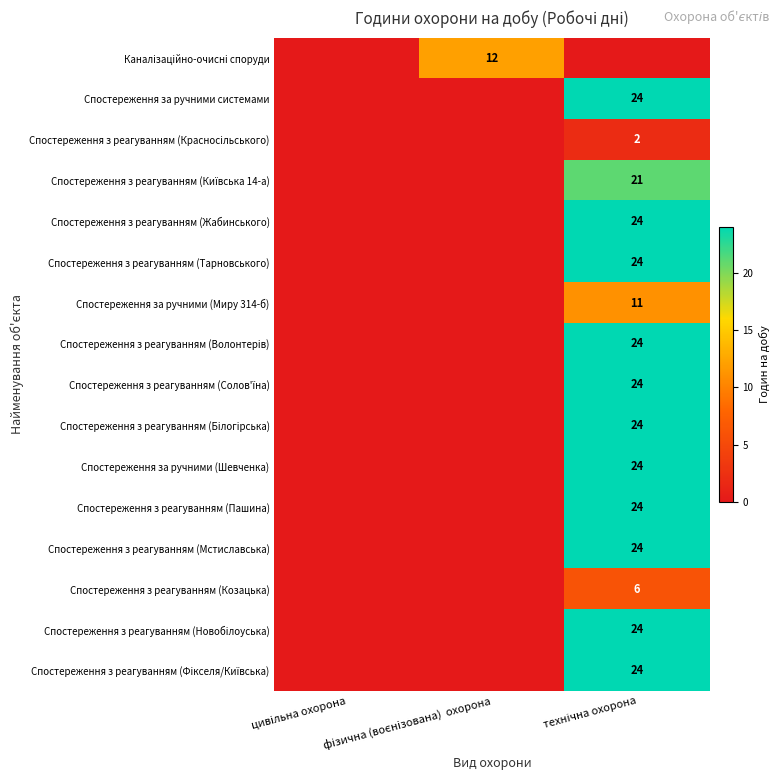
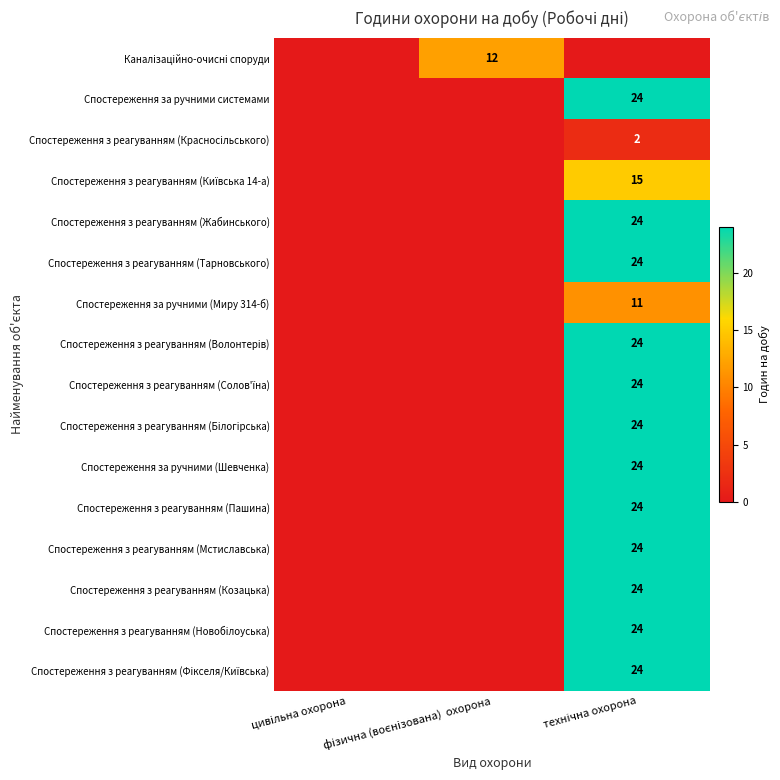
Спостереження з реагуванням (Київська 14-а), технічна охорона: 21 -> 15
Спостереження з реагуванням (Козацька), технічна охорона: 6 -> 24
